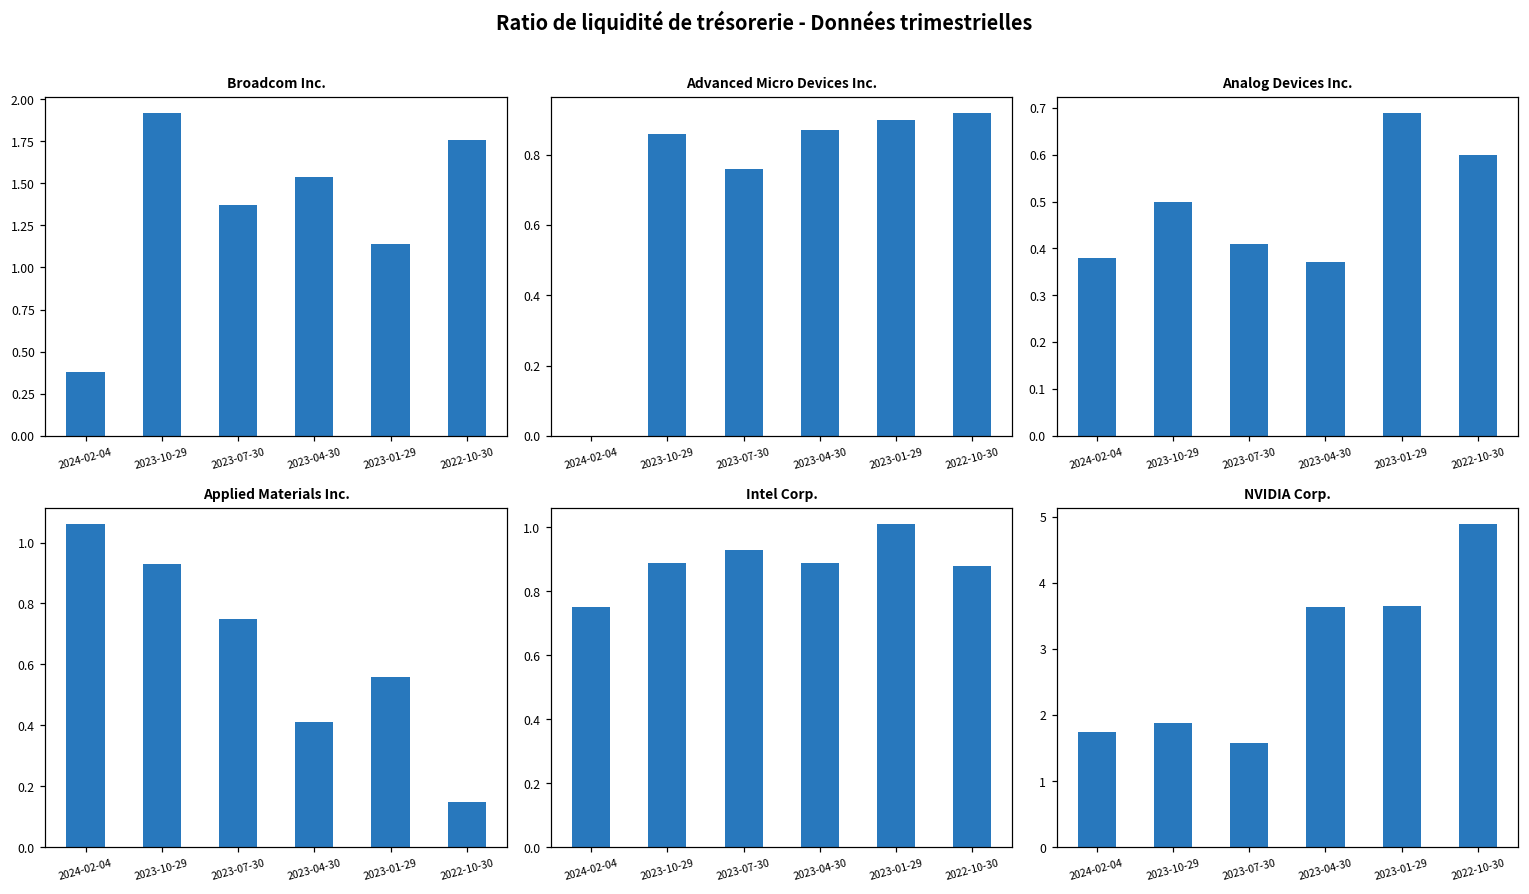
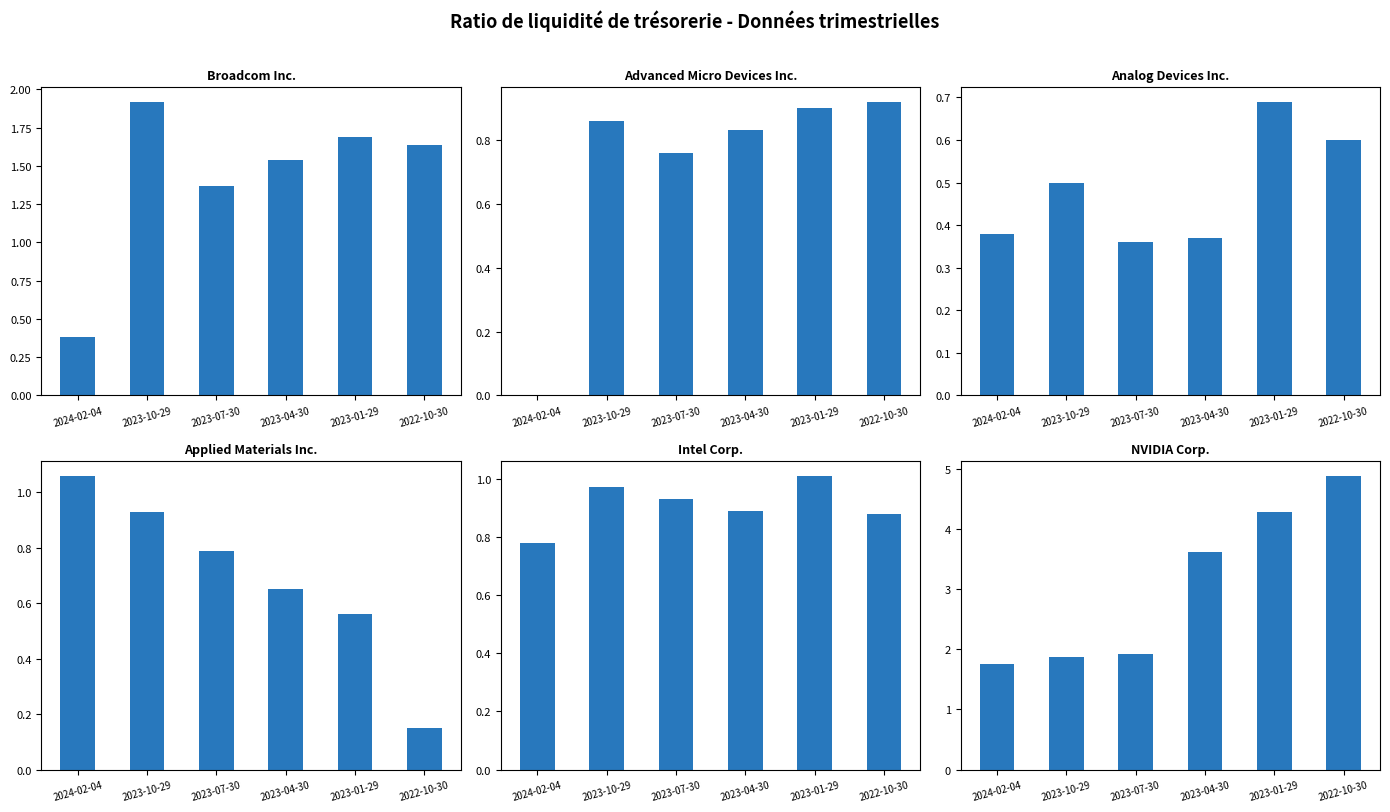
Broadcom Inc., 2023-01-29: 1.14 -> 1.69
Broadcom Inc., 2022-10-30: 1.76 -> 1.64
Advanced Micro Devices Inc., 2023-04-30: 0.87 -> 0.83
Analog Devices Inc., 2023-07-30: 0.41 -> 0.36
Applied Materials Inc., 2023-07-30: 0.75 -> 0.79
Applied Materials Inc., 2023-04-30: 0.41 -> 0.65
Intel Corp., 2024-02-04: 0.75 -> 0.78
Intel Corp., 2023-10-29: 0.89 -> 0.97
NVIDIA Corp., 2023-07-30: 1.6 -> 1.9
NVIDIA Corp., 2023-01-29: 3.7 -> 4.3
